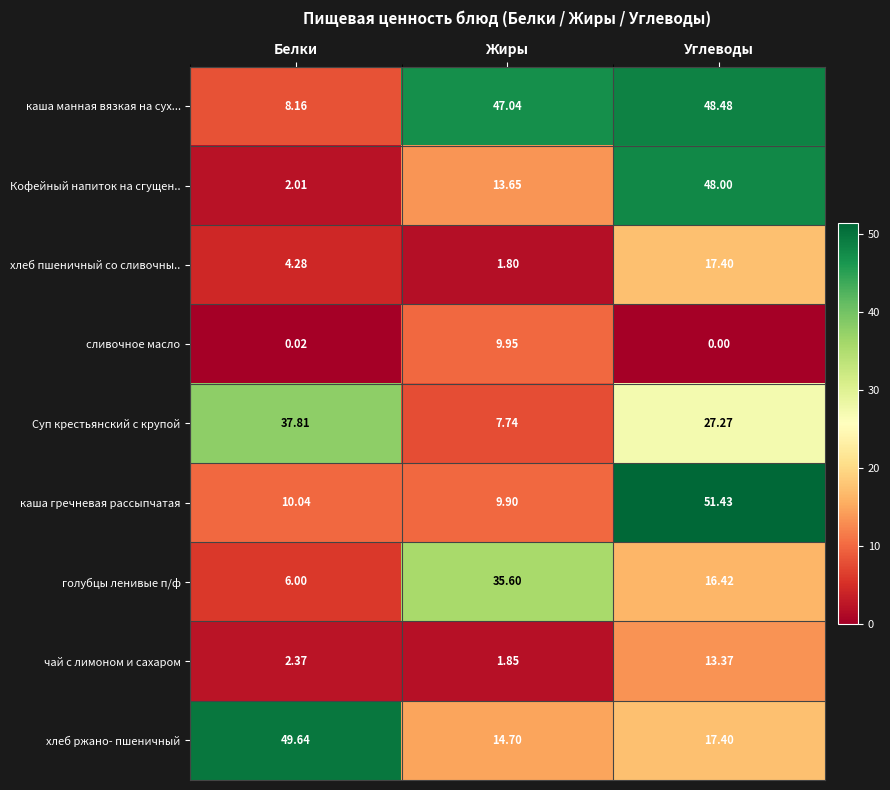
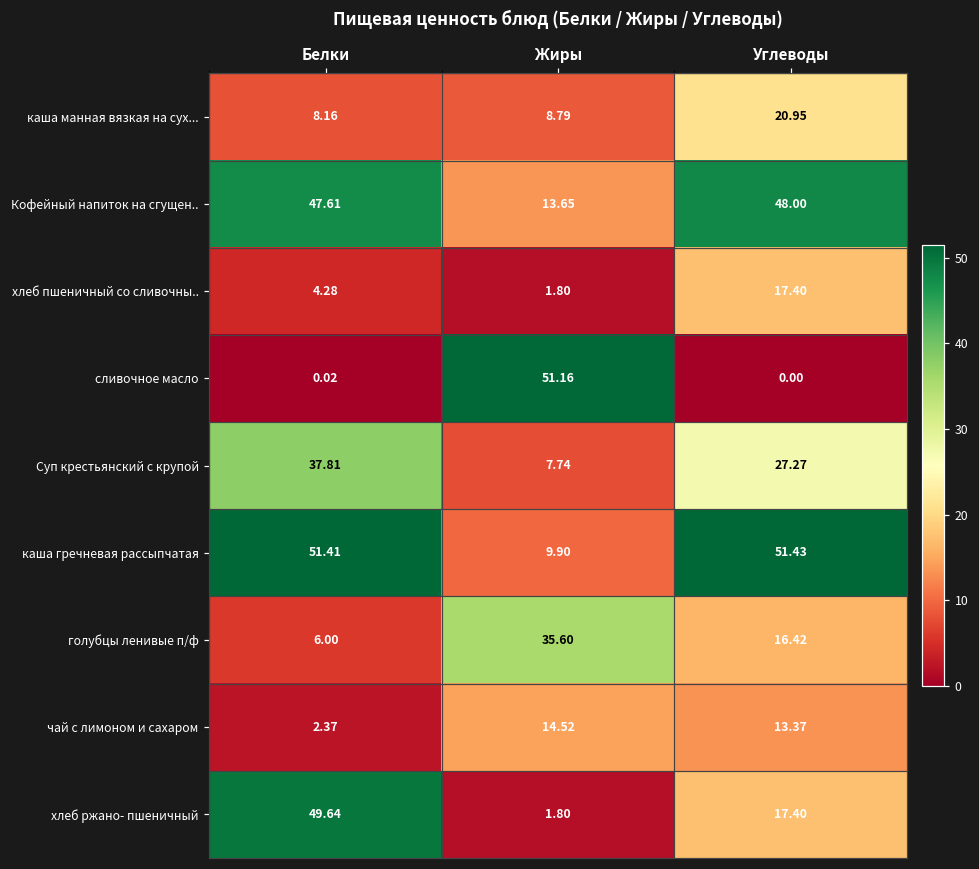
каша манная вязкая на сух..., Жиры: 47.04 -> 8.79
каша манная вязкая на сух..., Углеводы: 48.48 -> 20.95
Кофейный напиток на сгущен.., Белки: 2.01 -> 47.61
сливочное масло, Жиры: 9.95 -> 51.16
каша гречневая рассыпчатая, Белки: 10.04 -> 51.41
чай с лимоном и сахаром, Жиры: 1.85 -> 14.52
хлеб ржано- пшеничный, Жиры: 14.70 -> 1.80
